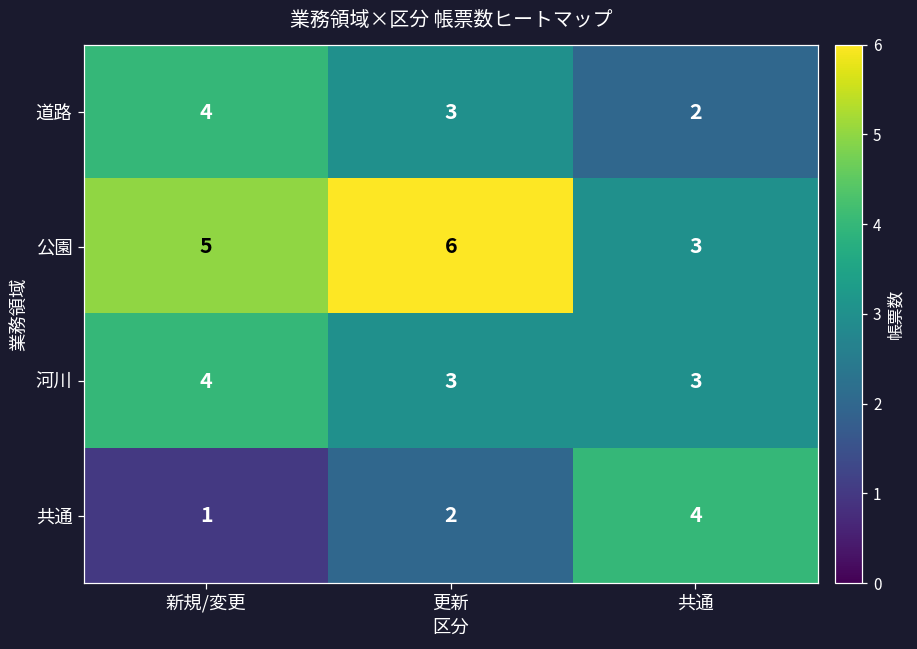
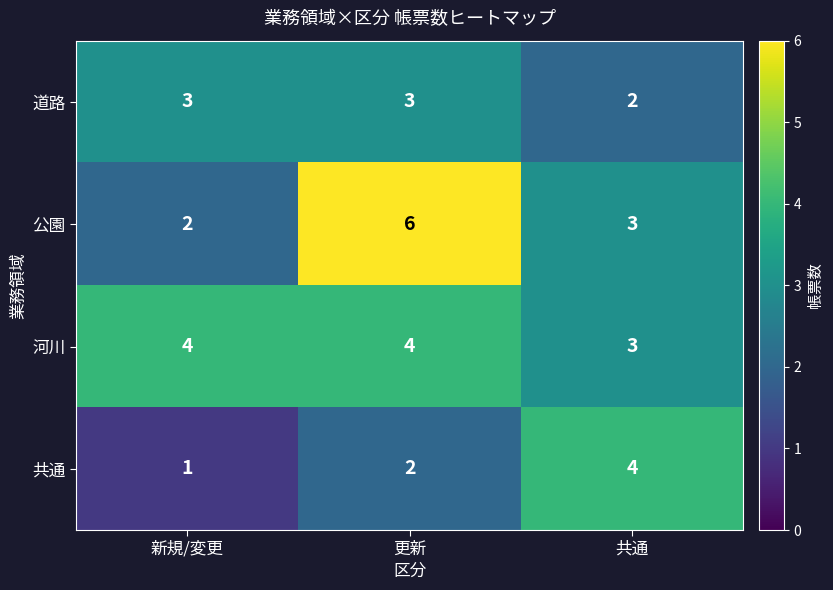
道路, 新規/変更: 4 -> 3
公園, 新規/変更: 5 -> 2
河川, 更新: 3 -> 4
